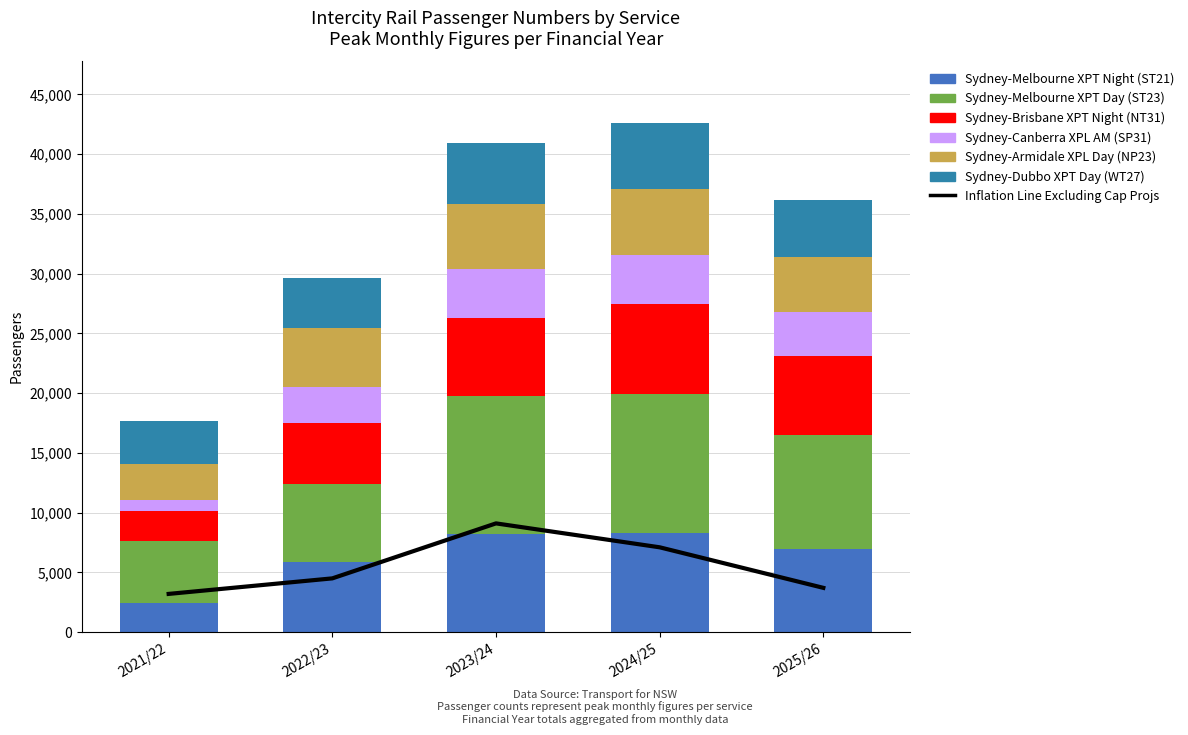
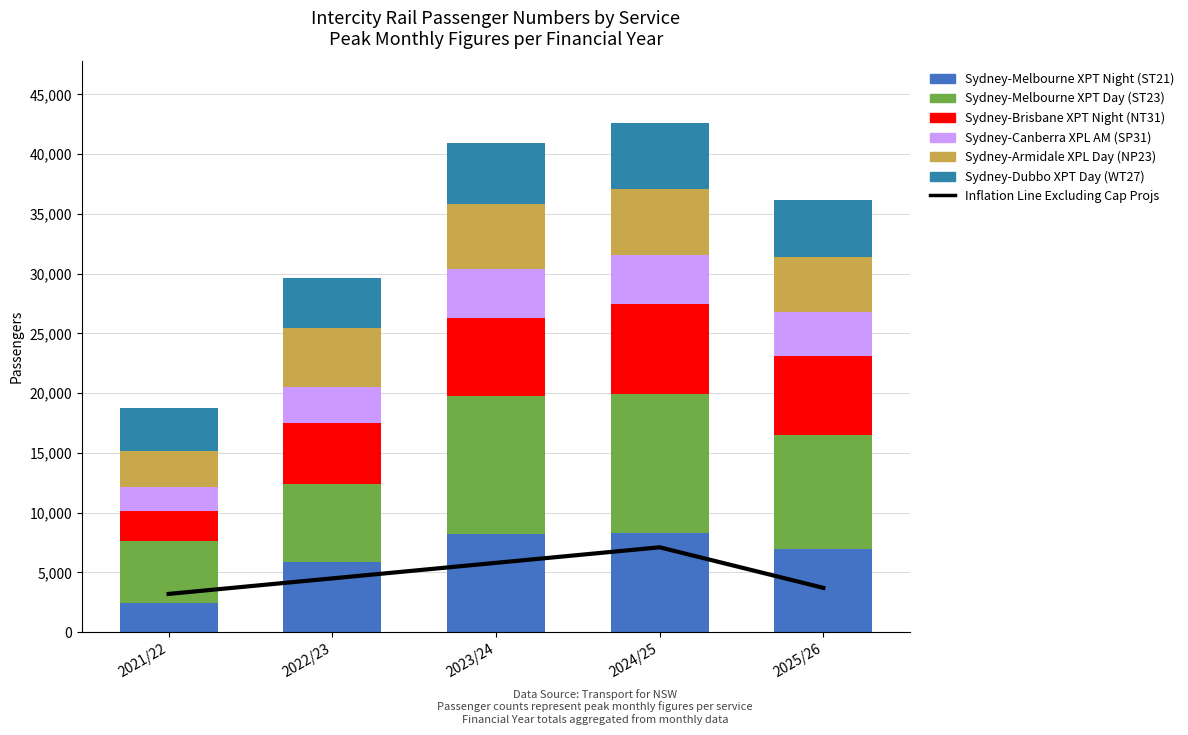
Sydney-Canberra XPL AM (SP31), 2021/22: 900 -> 2,000
Inflation Line Excluding Cap Projs, 2023/24: 9,100 -> 5,800
